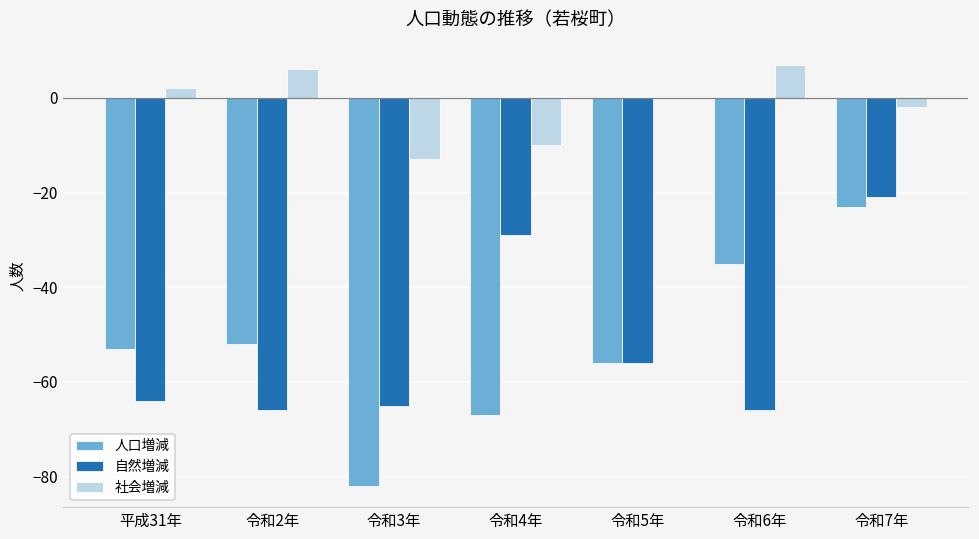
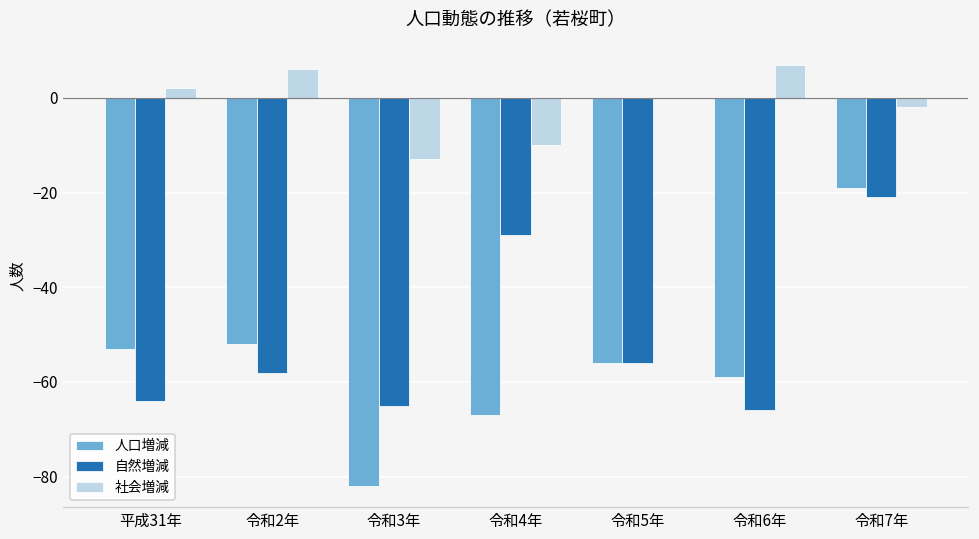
自然増減, 令和2年: -66 -> -58
人口増減, 令和6年: -35 -> -59
人口増減, 令和7年: -23 -> -19
